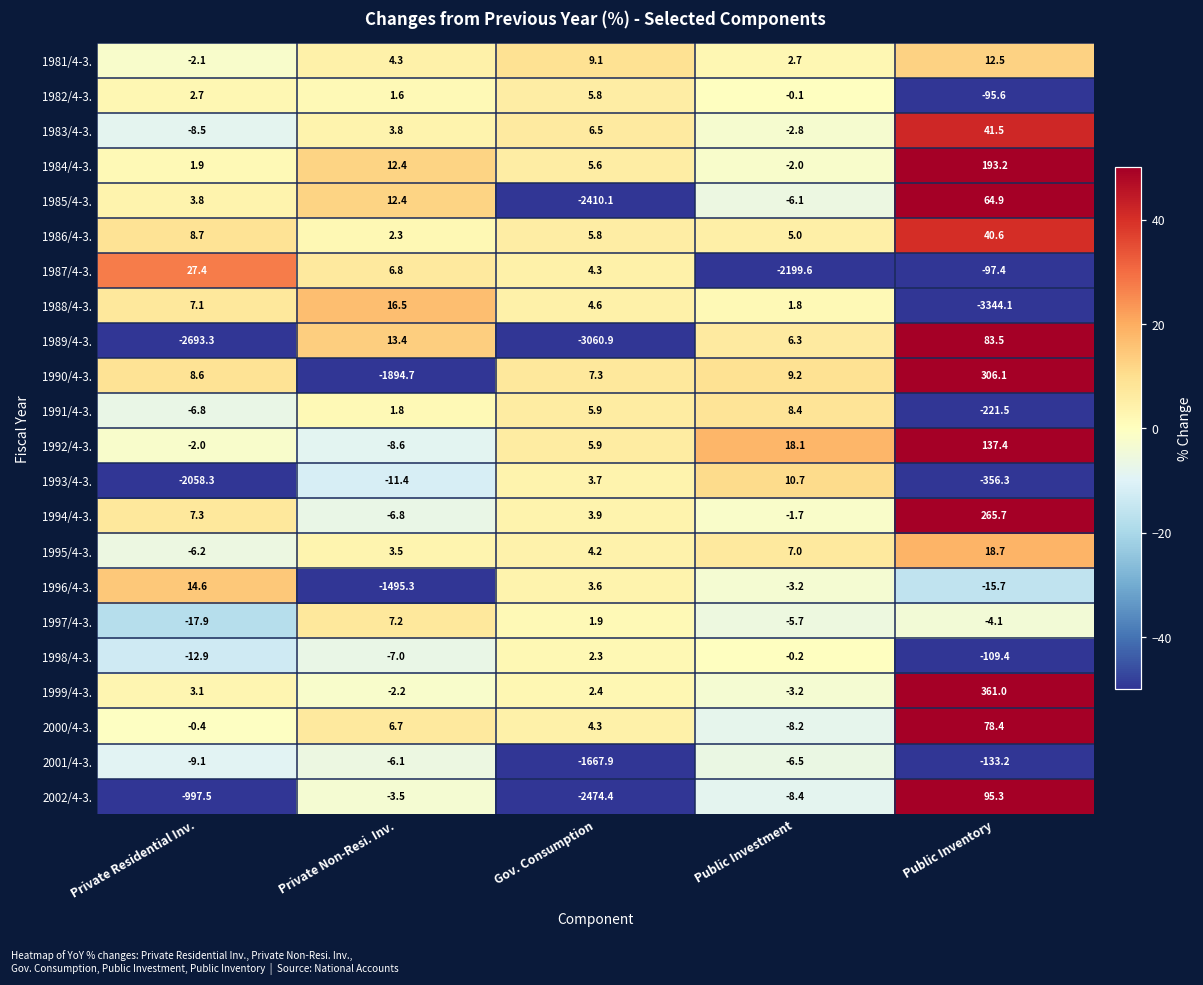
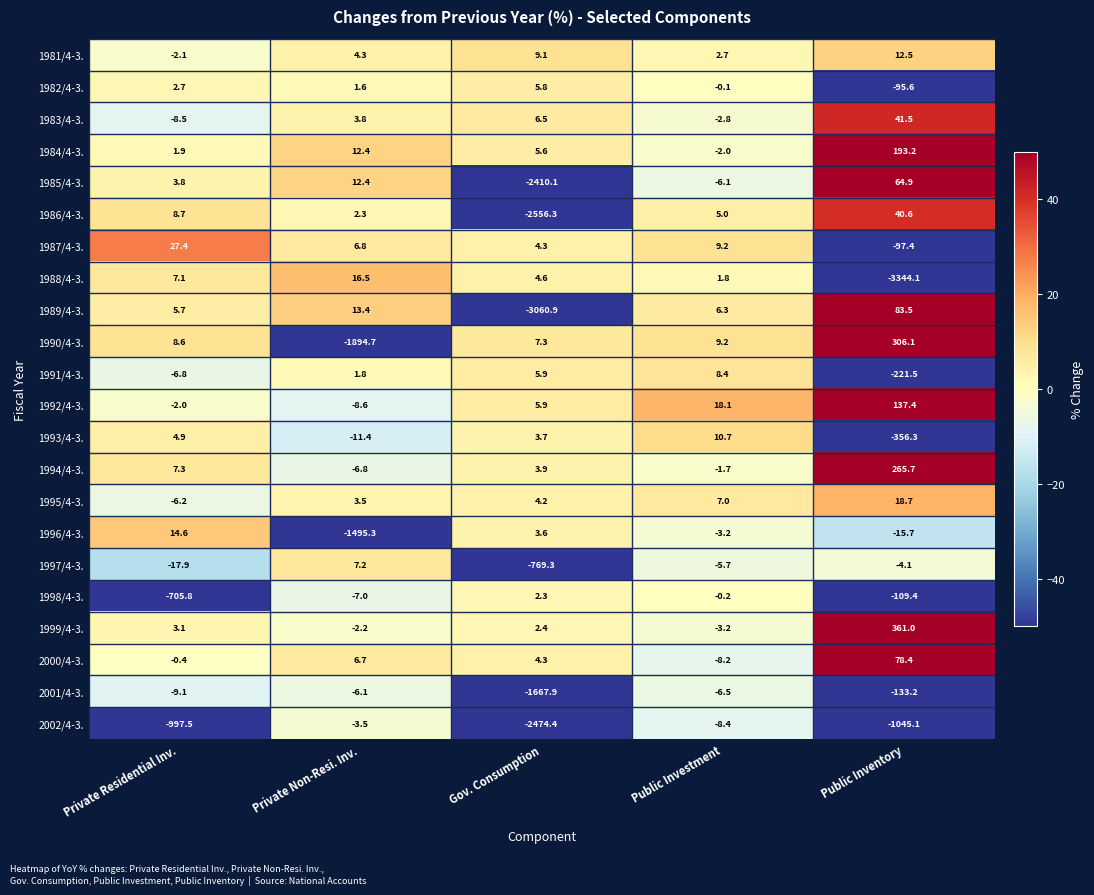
1986/4-3., Gov. Consumption: 5.8 -> -2556.3
1987/4-3., Public Investment: -2199.6 -> 9.2
1989/4-3., Private Residential Inv.: -2693.3 -> 5.7
1993/4-3., Private Residential Inv.: -2058.3 -> 4.9
1997/4-3., Gov. Consumption: 1.9 -> -769.3
1998/4-3., Private Residential Inv.: -12.9 -> -705.8
2002/4-3., Public Inventory: 95.3 -> -1045.1
